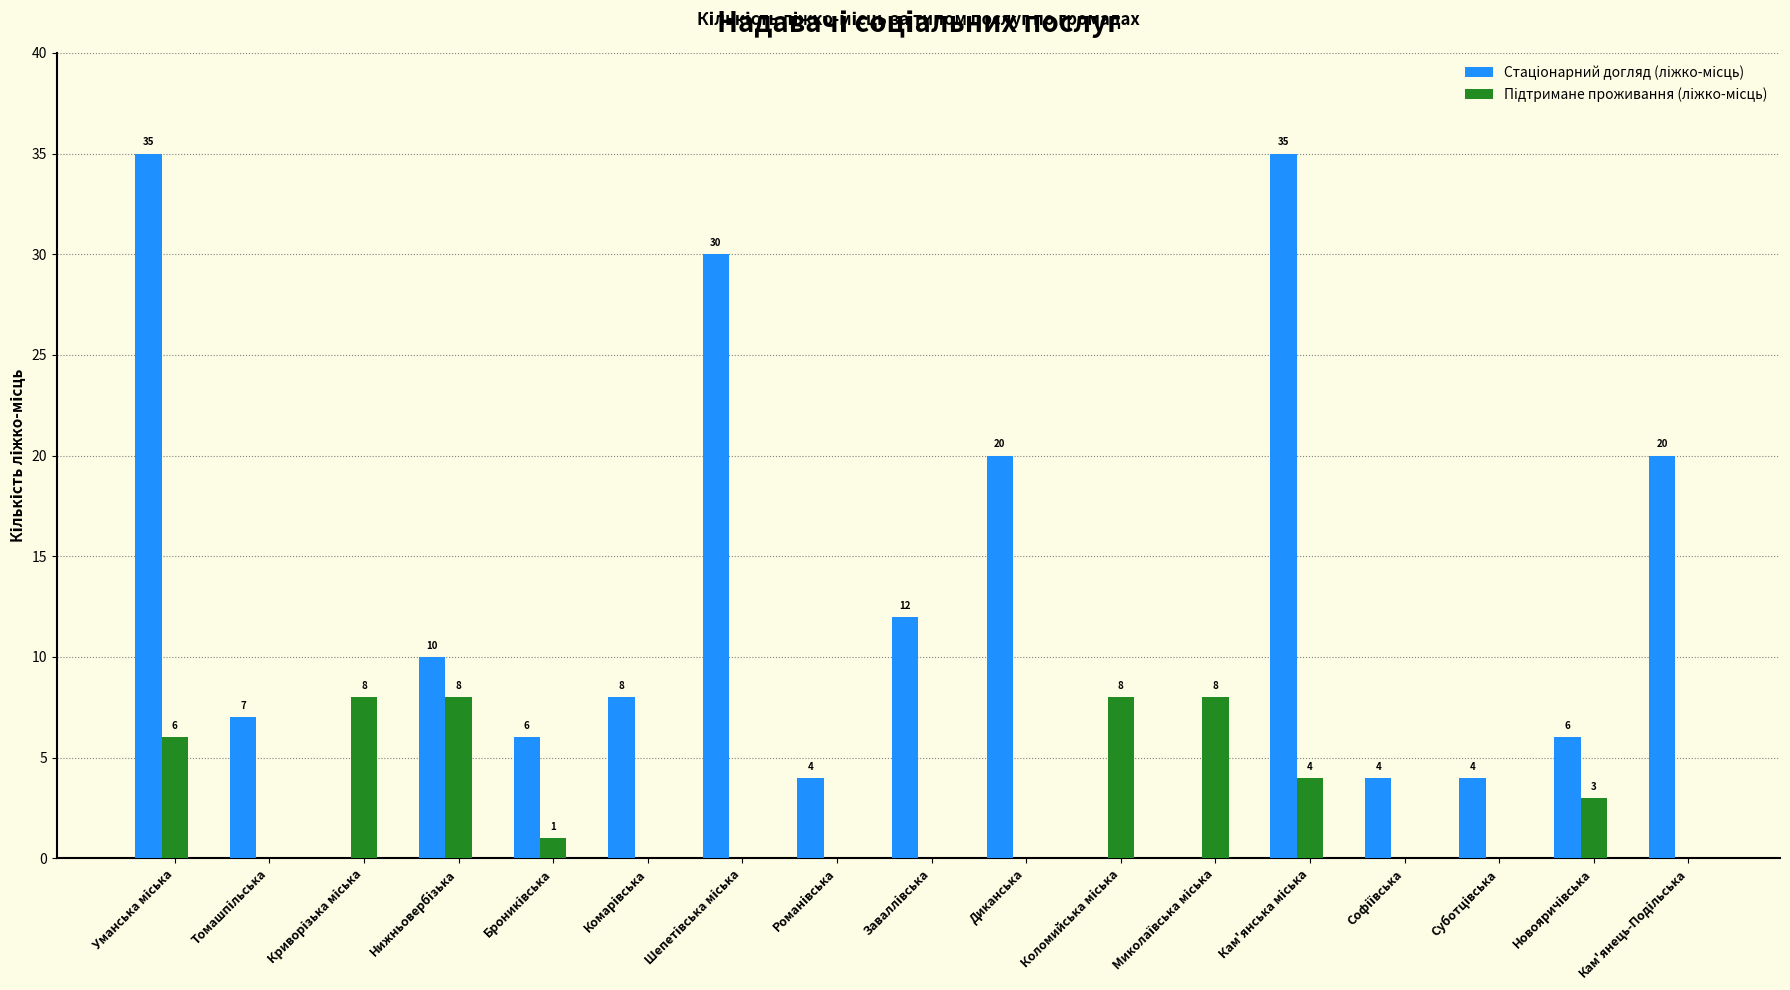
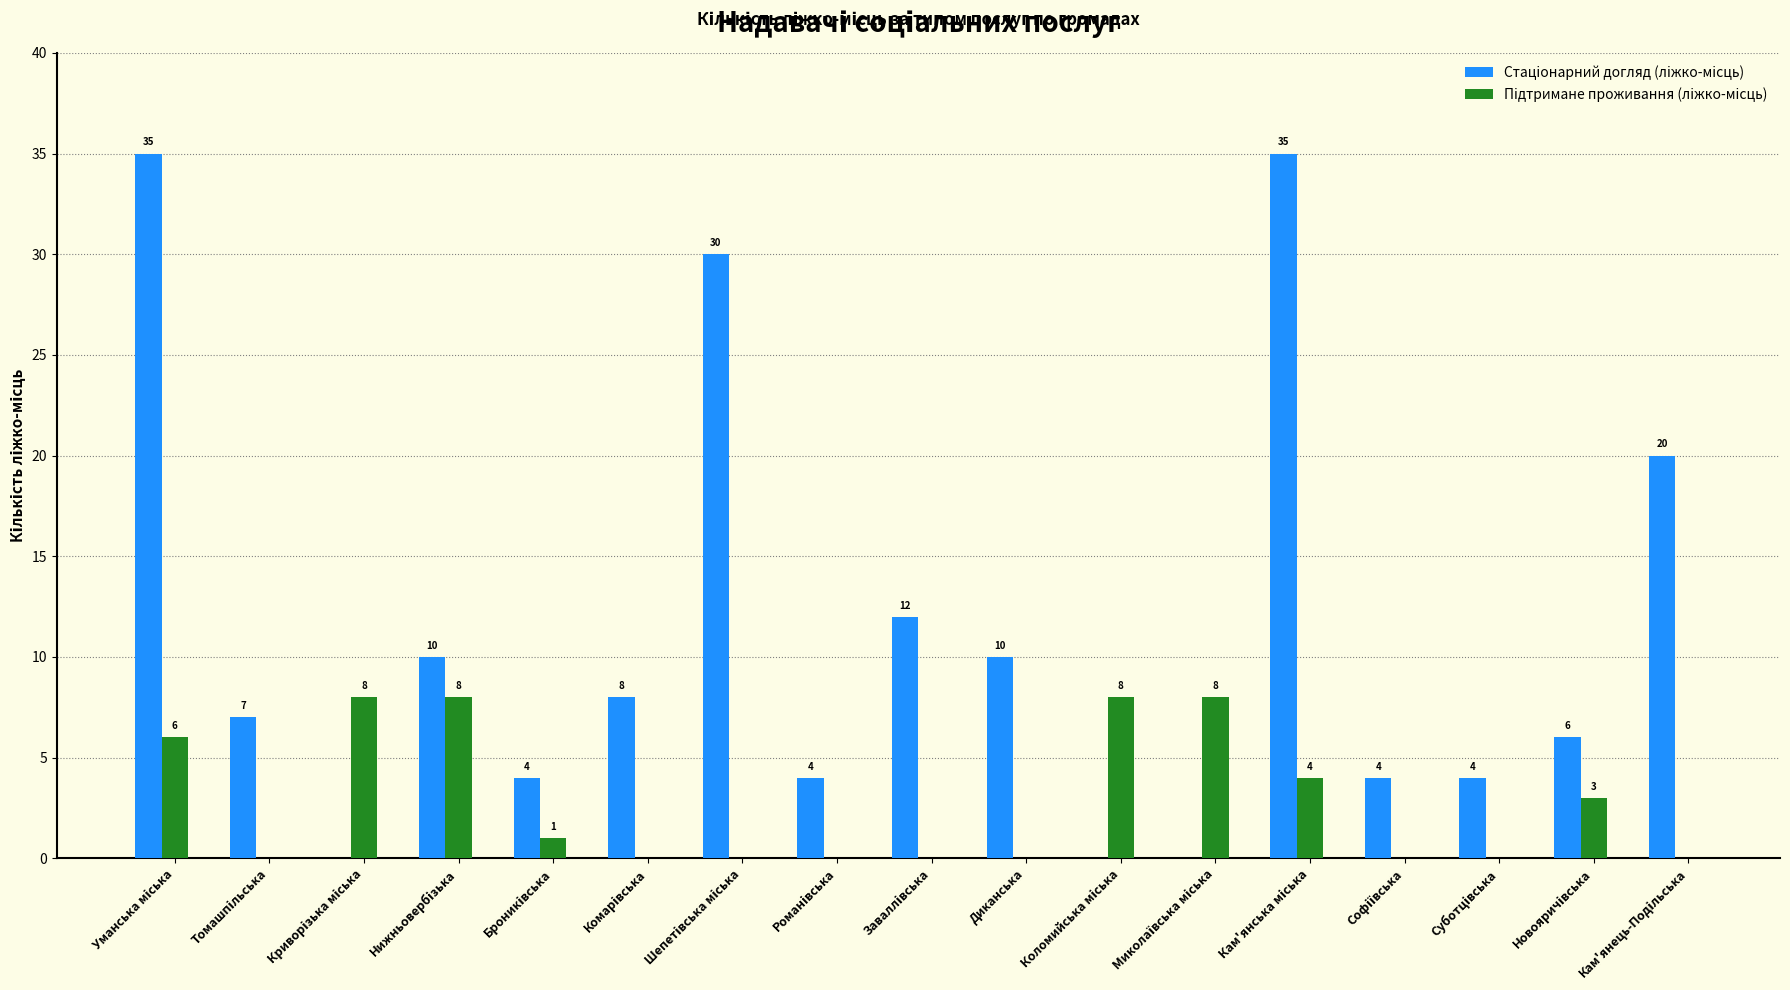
Стаціонарний догляд (ліжко-місць), Брониківська: 6 -> 4
Стаціонарний догляд (ліжко-місць), Диканська: 20 -> 10
